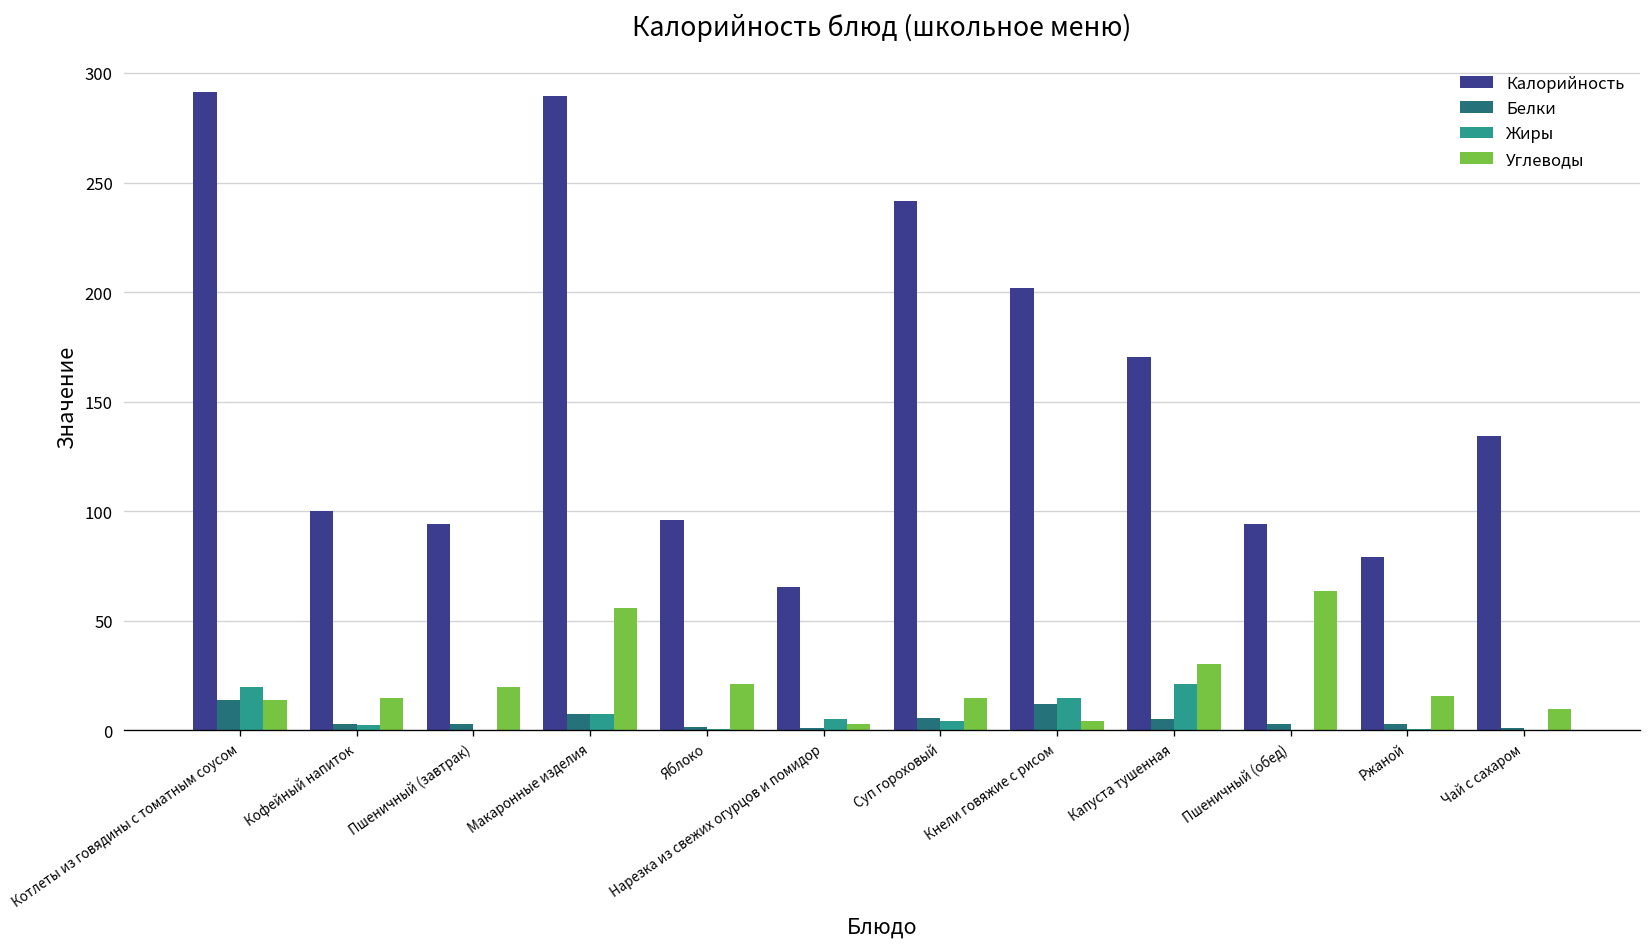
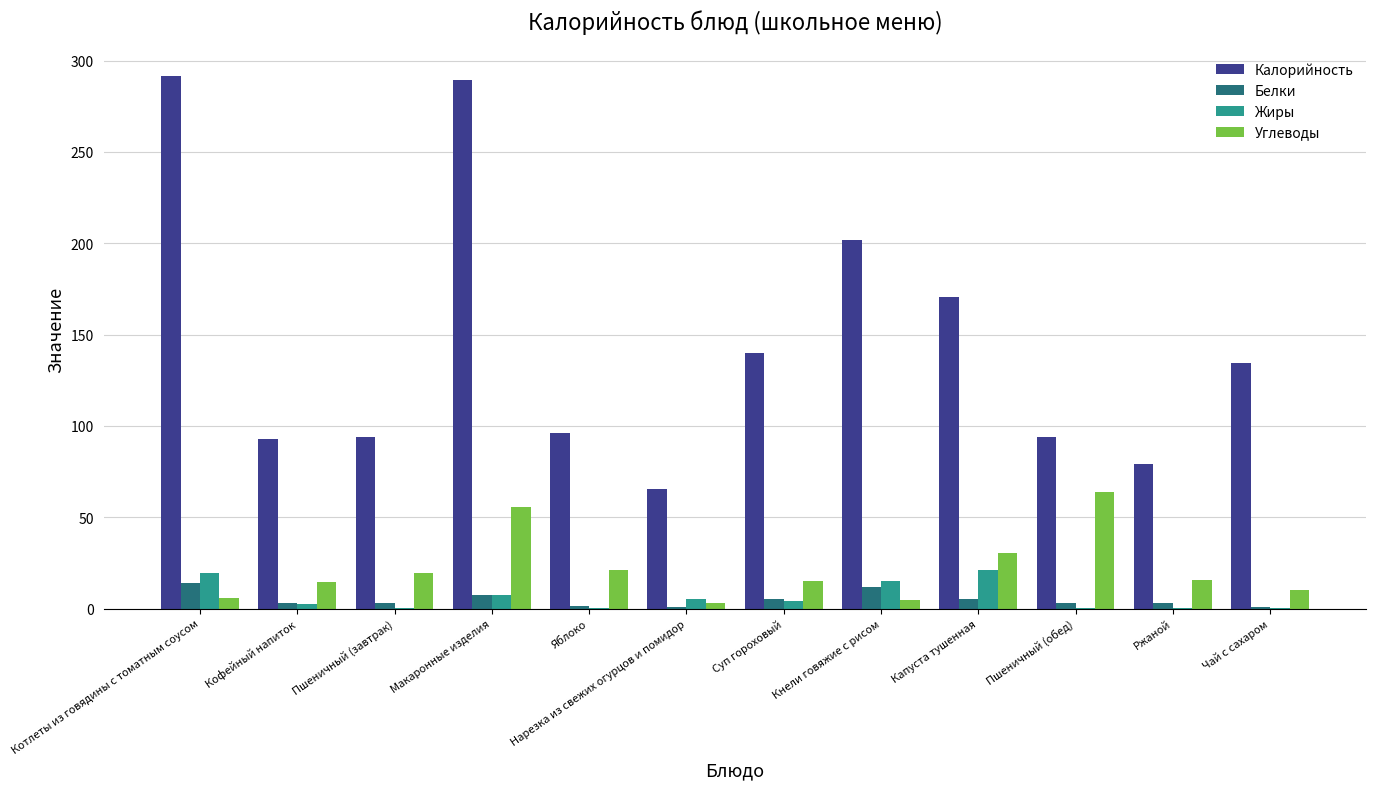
Углеводы, Котлеты из говядины с томатным соусом: 14 -> 6
Калорийность, Кофейный напиток: 100 -> 93
Калорийность, Суп гороховый: 242 -> 140
